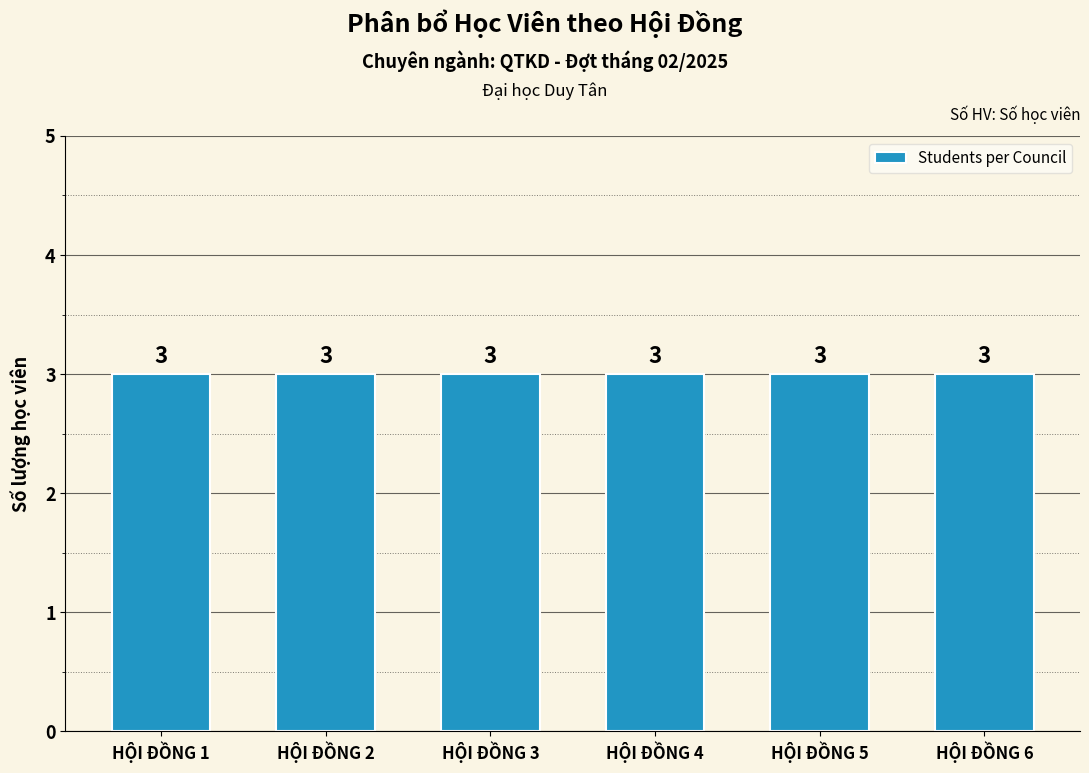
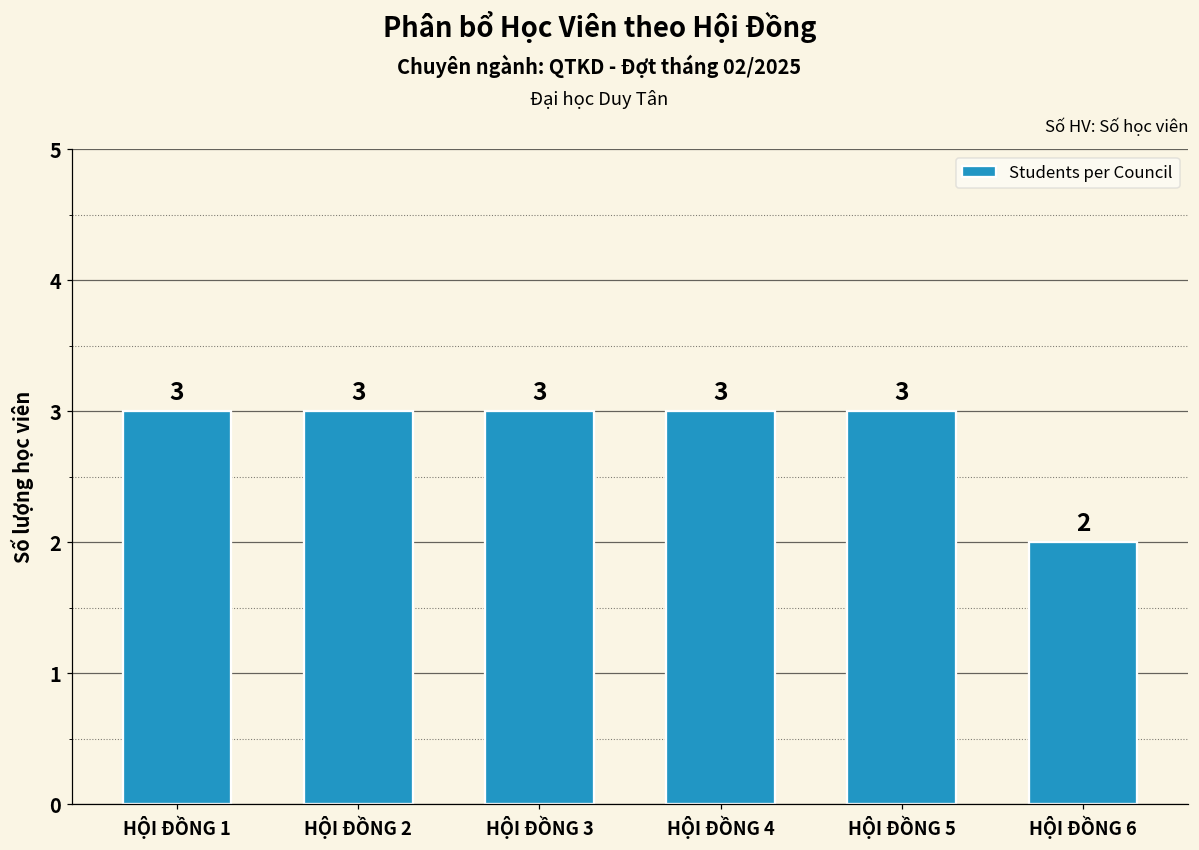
HỘI ĐỒNG 6: 3 -> 2
